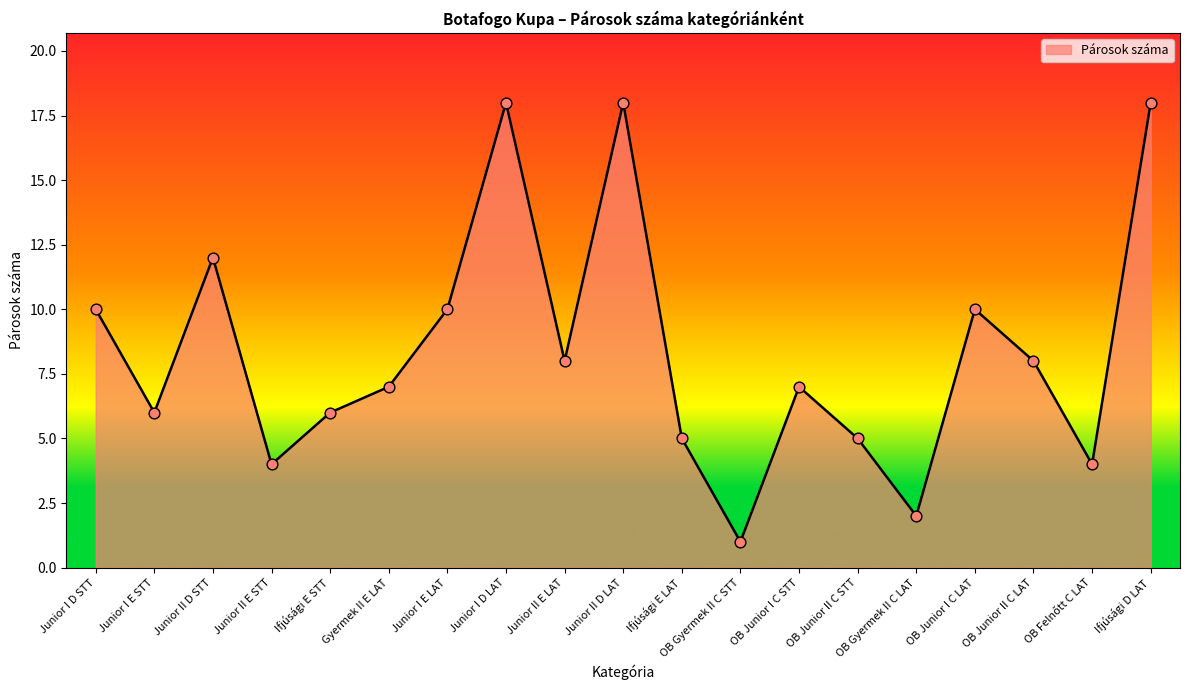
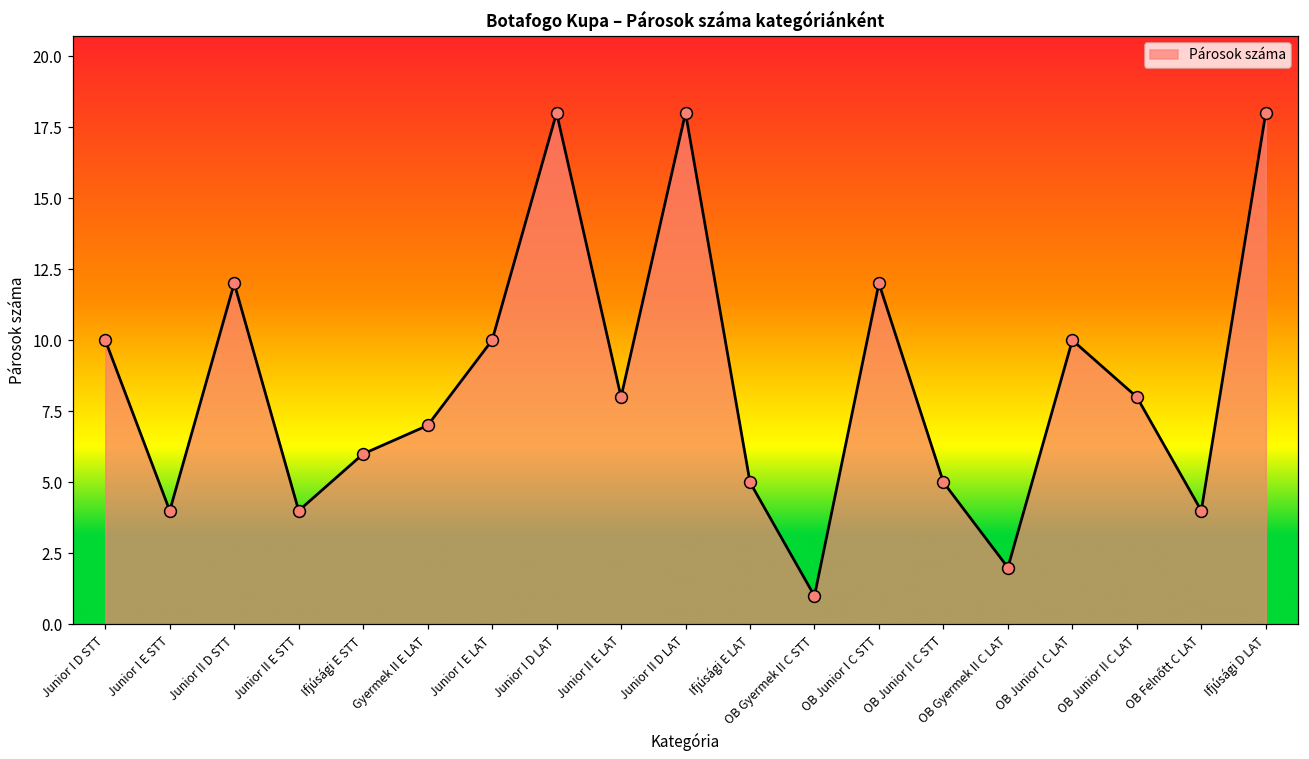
Junior I E STT: 6 -> 4
OB Junior I C STT: 7 -> 12
